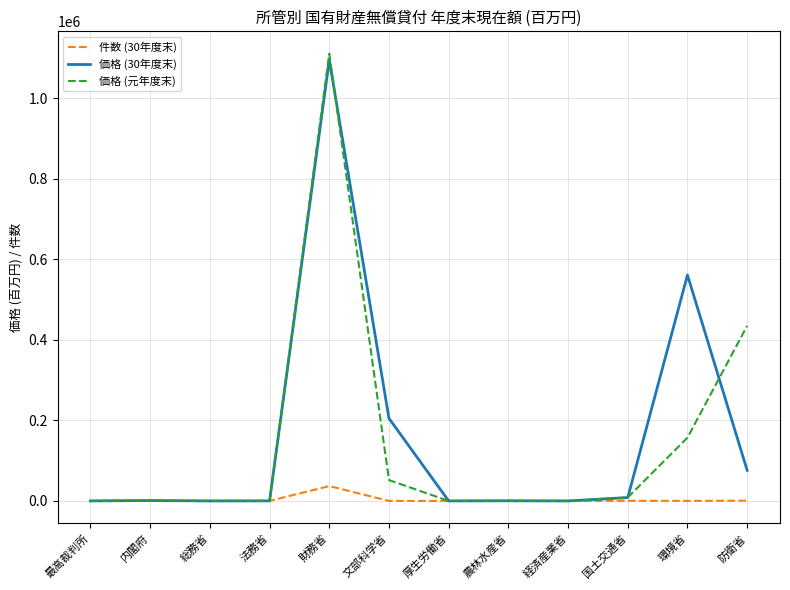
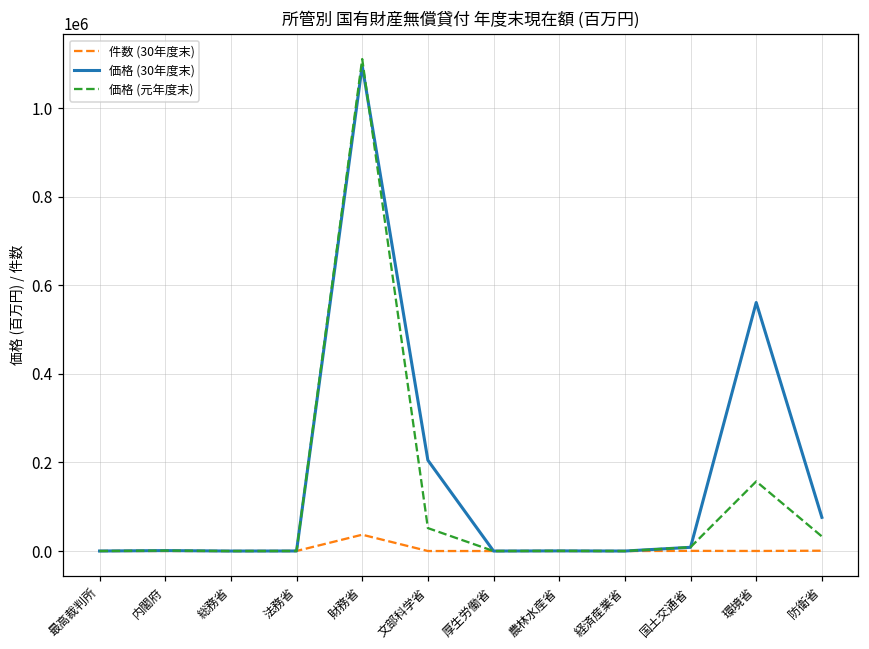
価格 (元年度末), 防衛省: 440000 -> 30000
